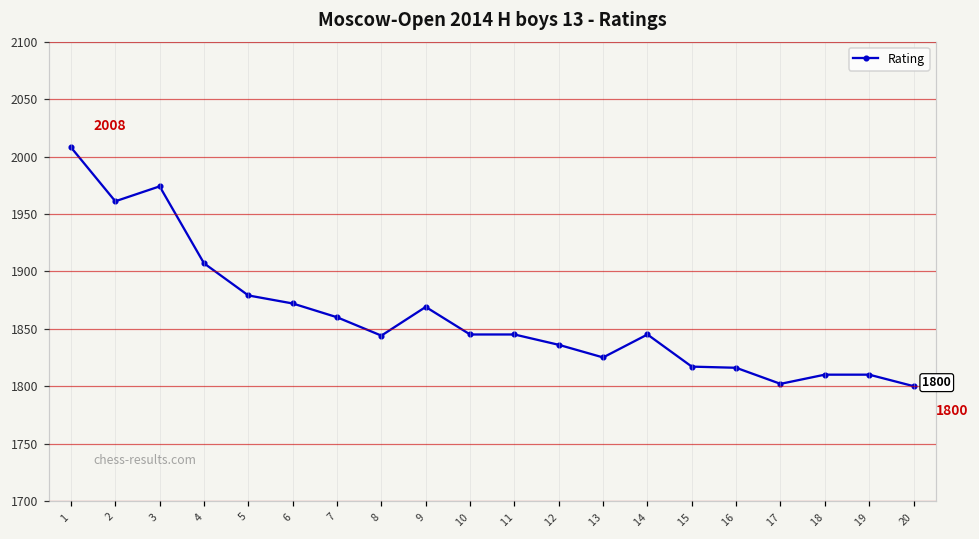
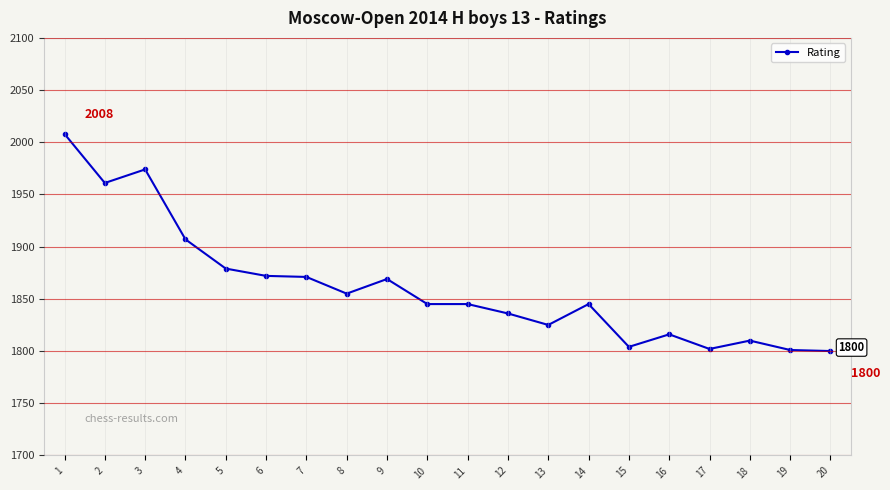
7: 1860 -> 1871
8: 1844 -> 1855
15: 1817 -> 1804
19: 1810 -> 1801
